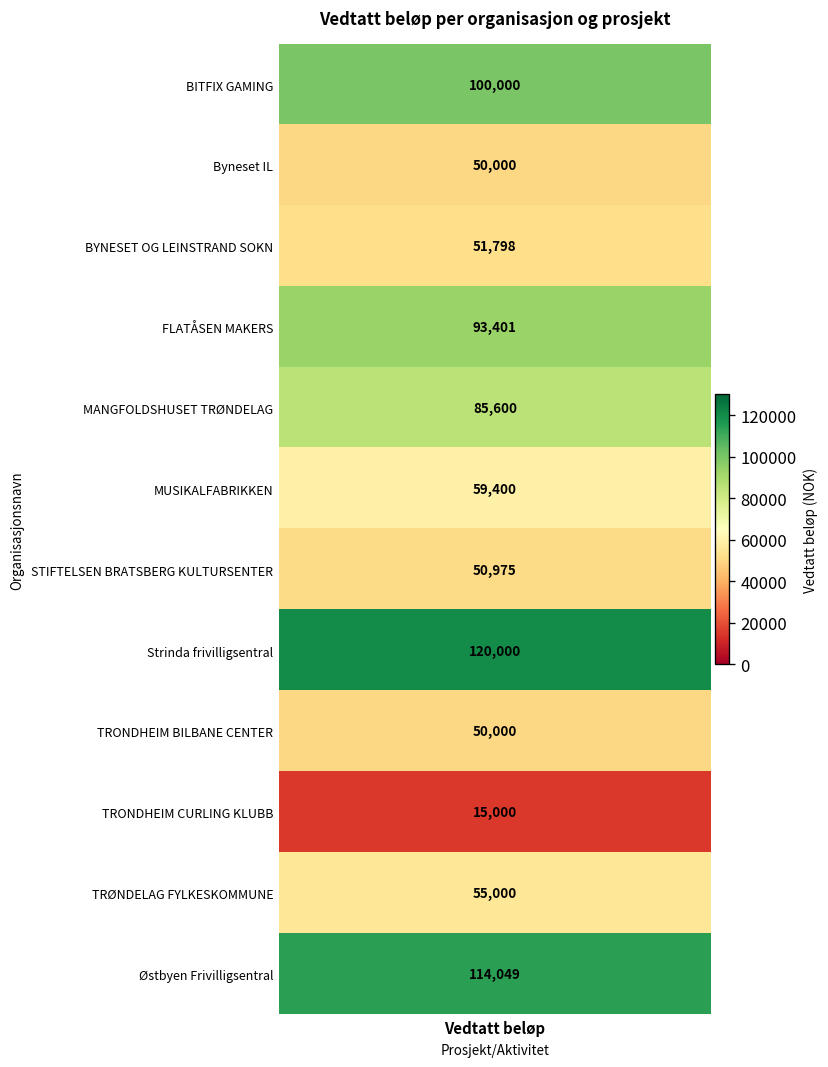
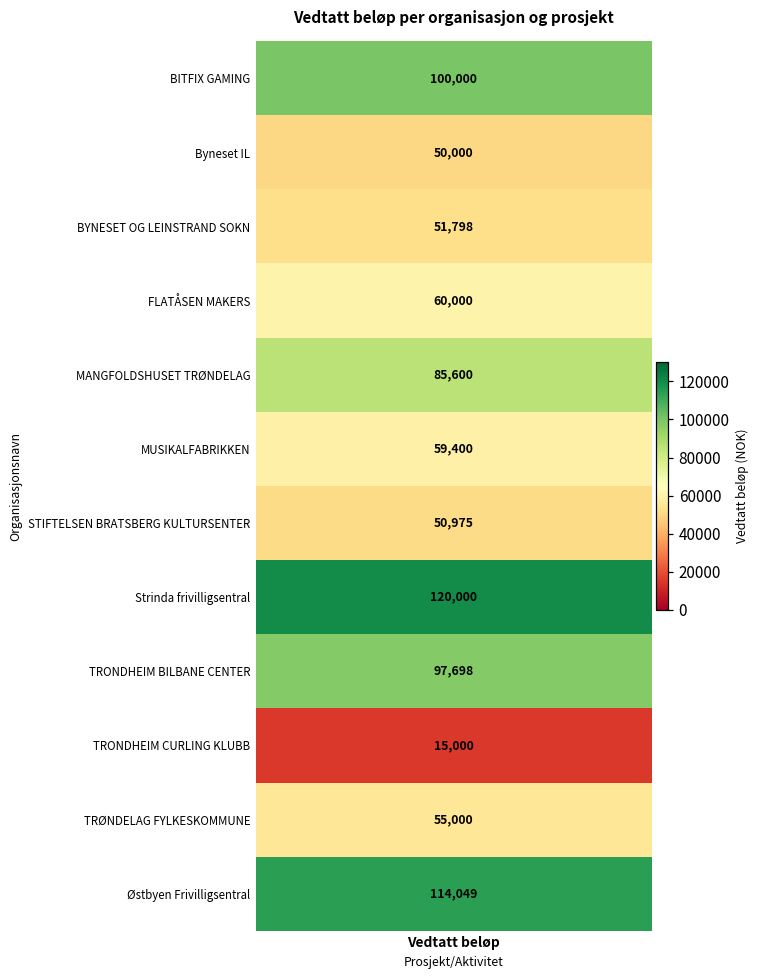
FLATÅSEN MAKERS, Vedtatt beløp: 93,401 -> 60,000
TRONDHEIM BILBANE CENTER, Vedtatt beløp: 50,000 -> 97,698
